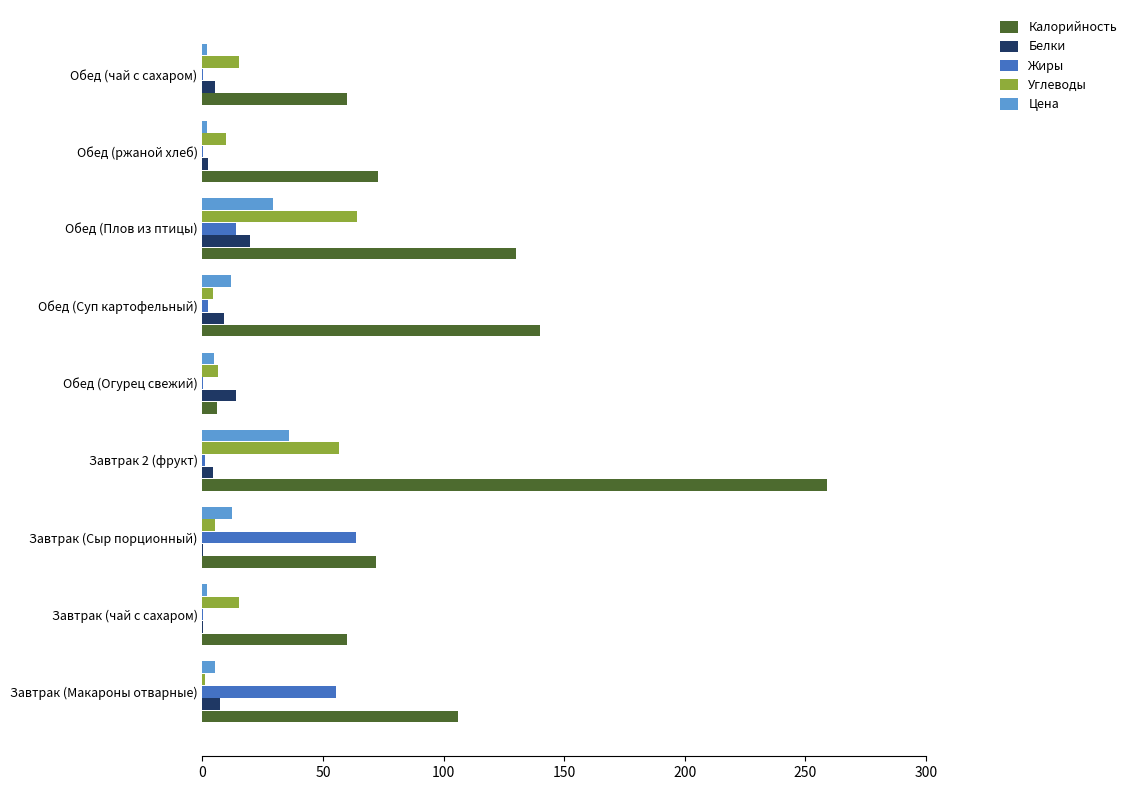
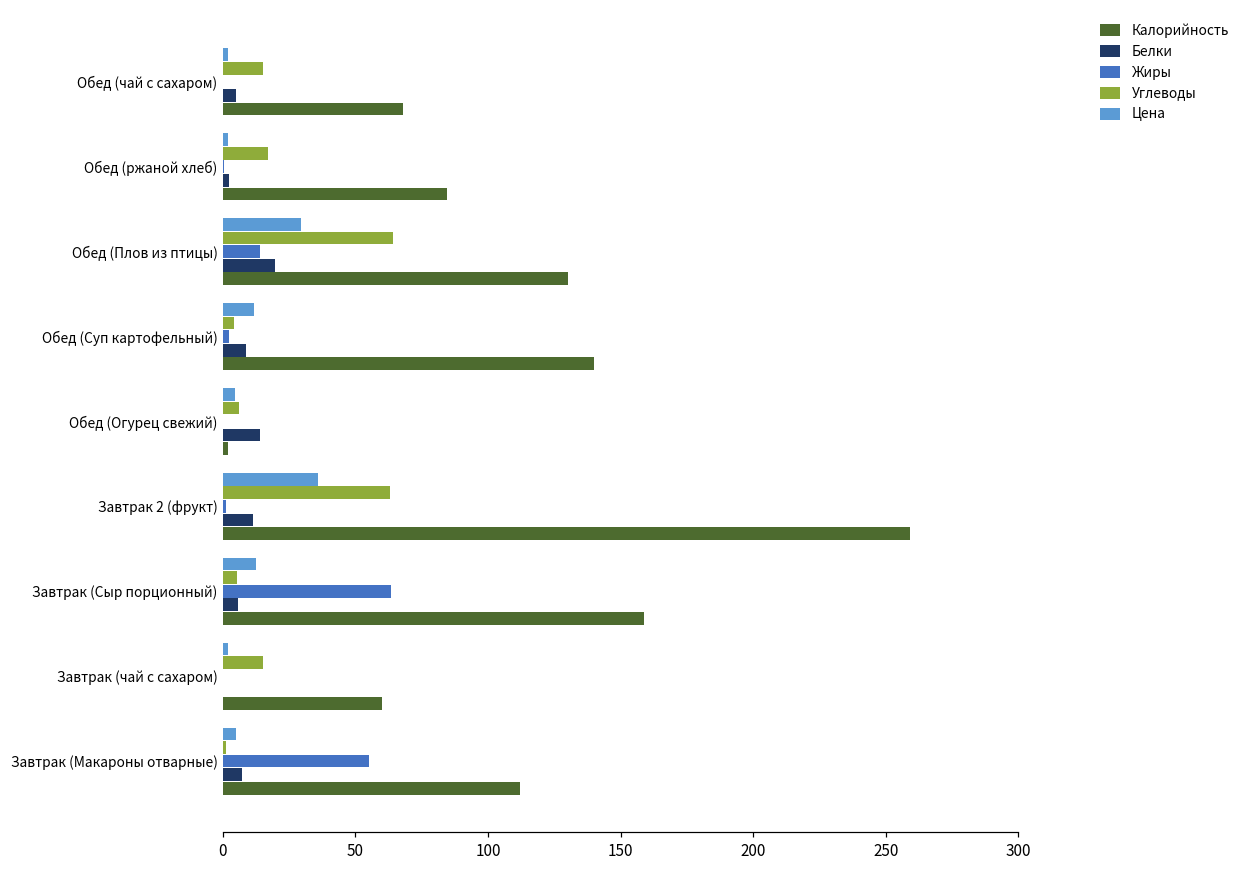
Калорийность, Обед (чай с сахаром): 60 -> 68
Углеводы, Обед (ржаной хлеб): 10 -> 17
Калорийность, Обед (ржаной хлеб): 73 -> 84
Калорийность, Обед (Огурец свежий): 6 -> 2
Углеводы, Завтрак 2 (фрукт): 57 -> 63
Белки, Завтрак 2 (фрукт): 4 -> 12
Белки, Завтрак (Сыр порционный): 0 -> 6
Калорийность, Завтрак (Сыр порционный): 72 -> 159
Калорийность, Завтрак (Макароны отварные): 106 -> 112
